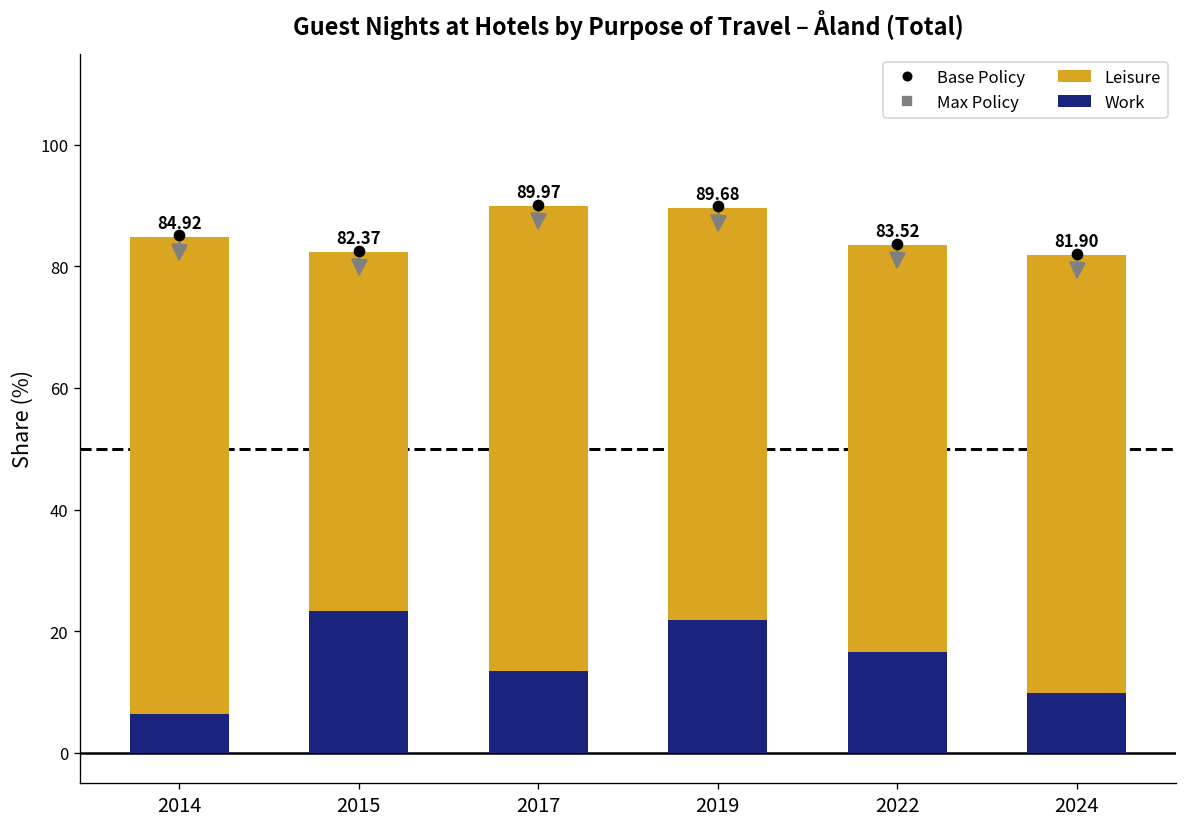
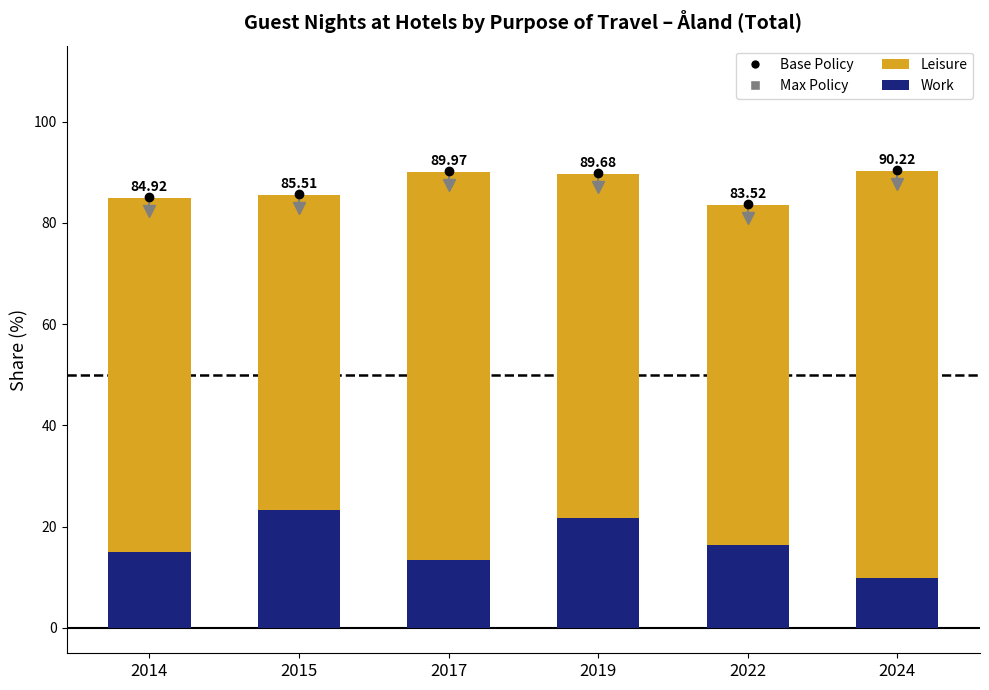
Work, 2014: 6 -> 15
Leisure, 2015: 82.37 -> 85.51
Leisure, 2024: 81.90 -> 90.22
